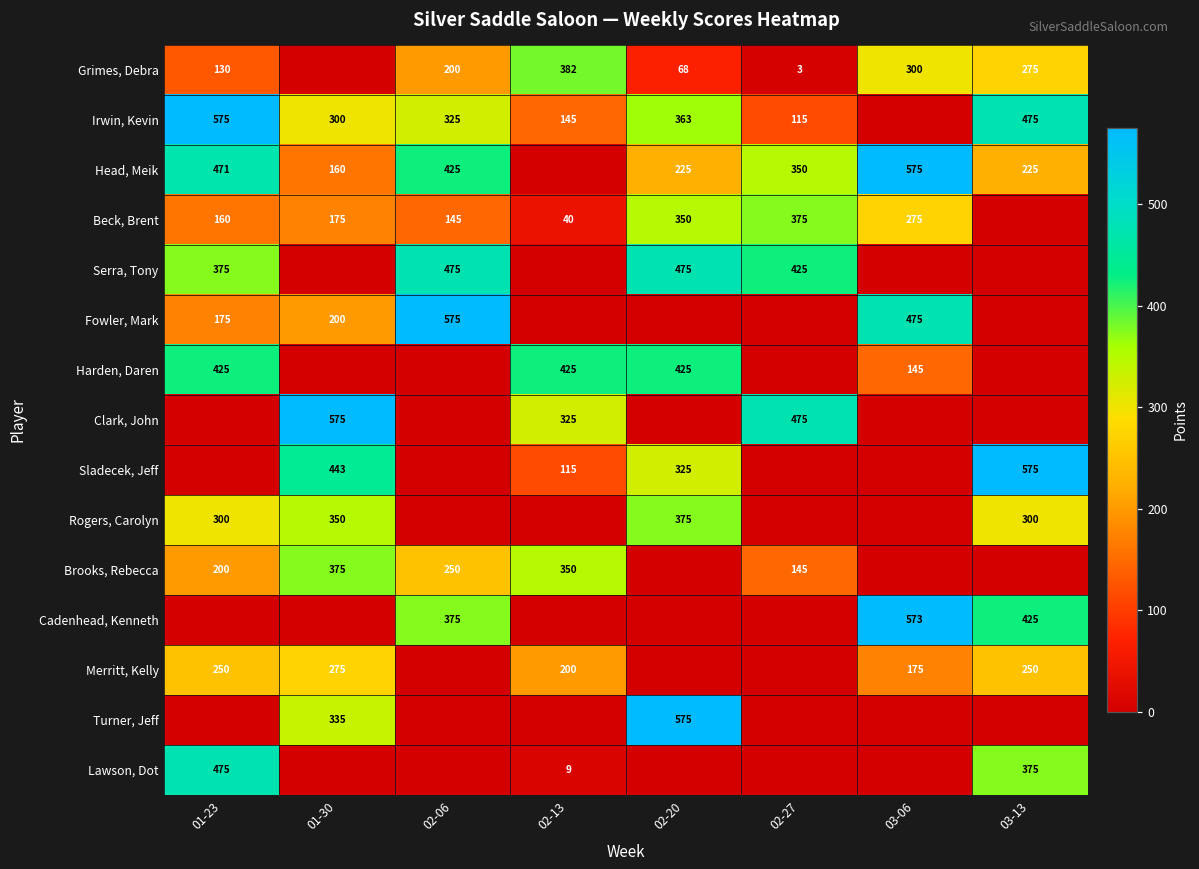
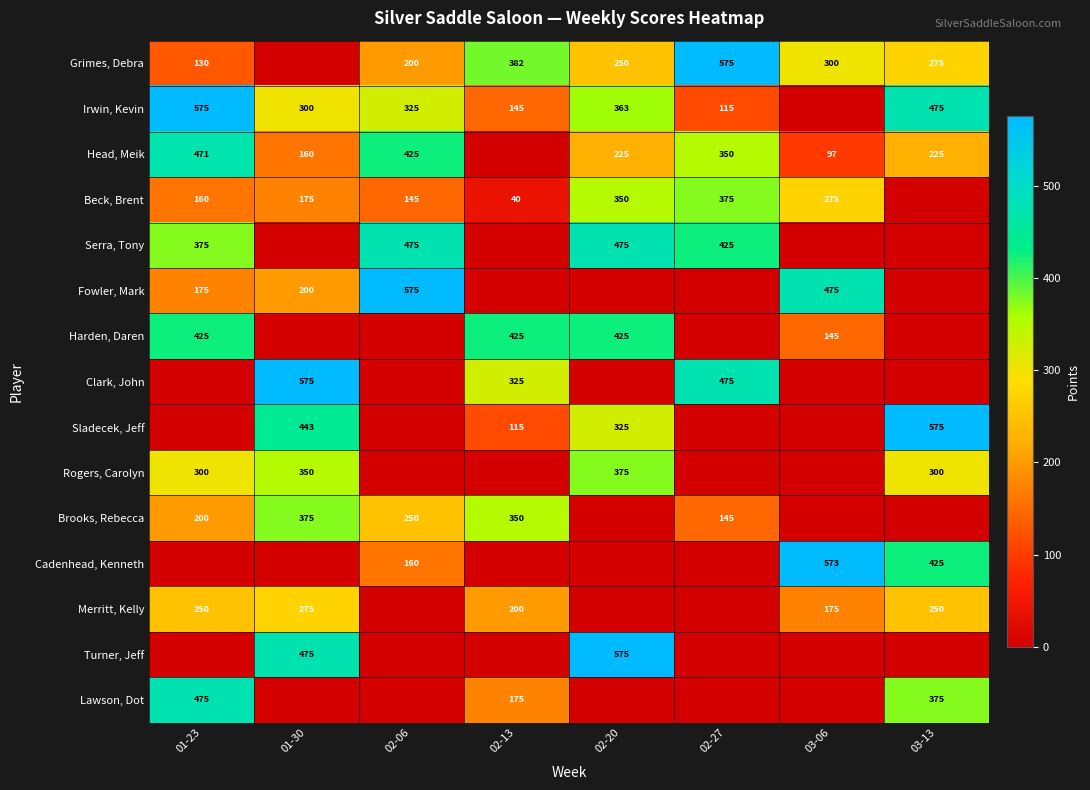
Grimes, Debra, 02-20: 68 -> 250
Grimes, Debra, 02-27: 3 -> 575
Head, Meik, 03-06: 575 -> 97
Cadenhead, Kenneth, 02-06: 375 -> 160
Turner, Jeff, 01-30: 335 -> 475
Lawson, Dot, 02-13: 9 -> 175
